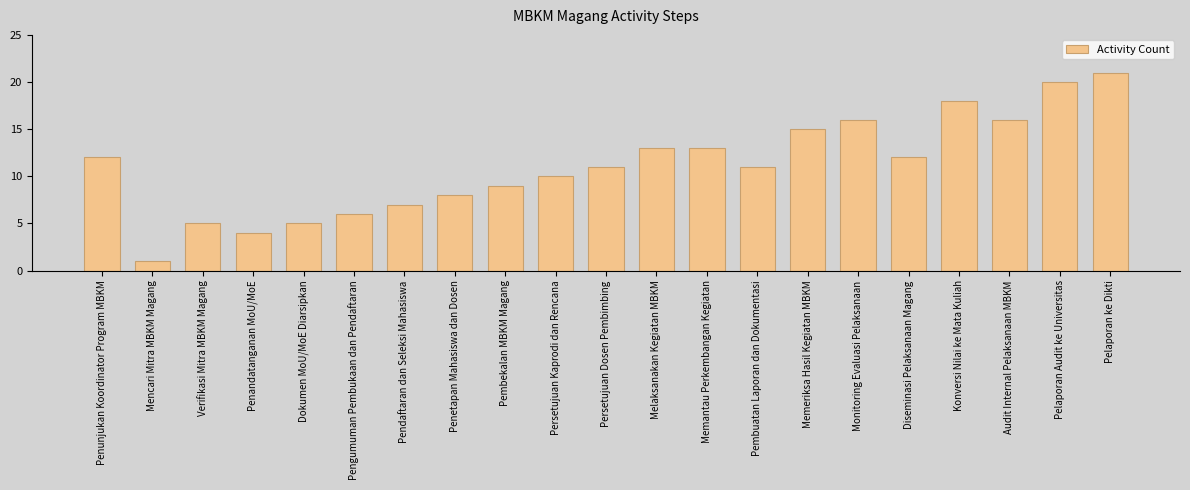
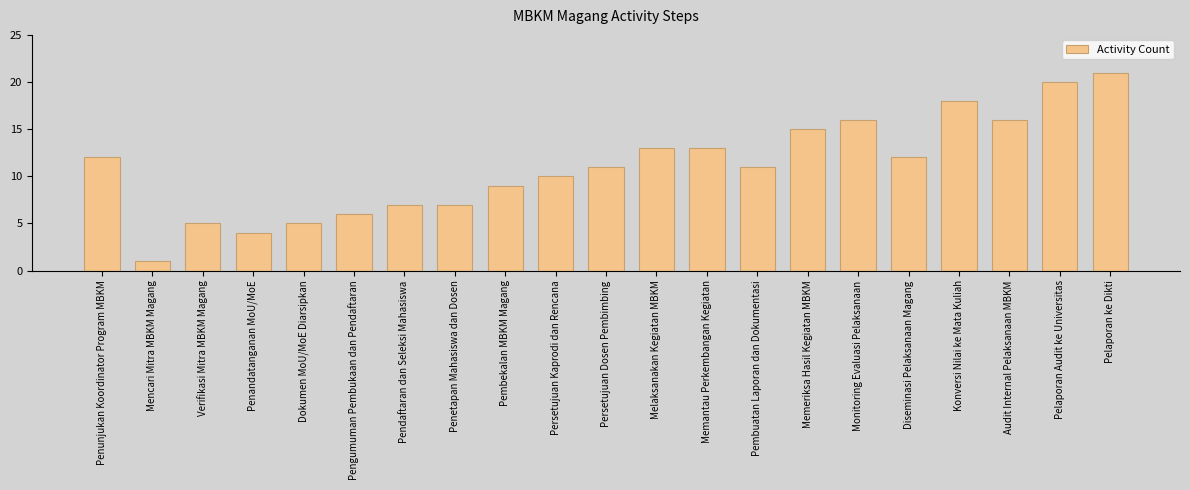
Penetapan Mahasiswa dan Dosen: 8 -> 7
